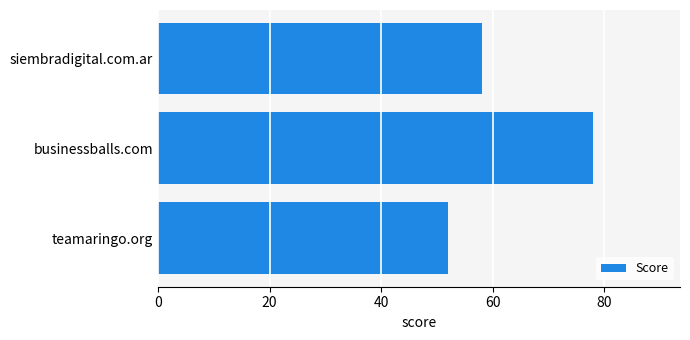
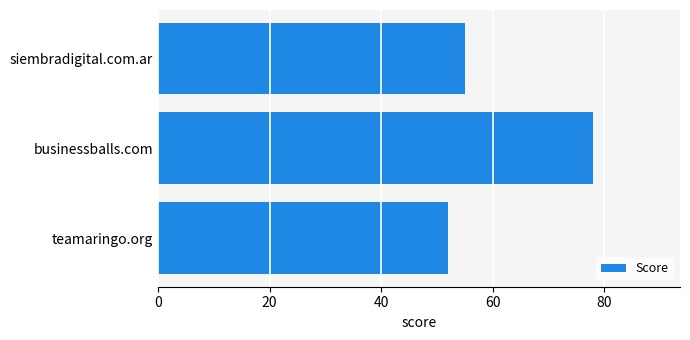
siembradigital.com.ar: 58 -> 55
